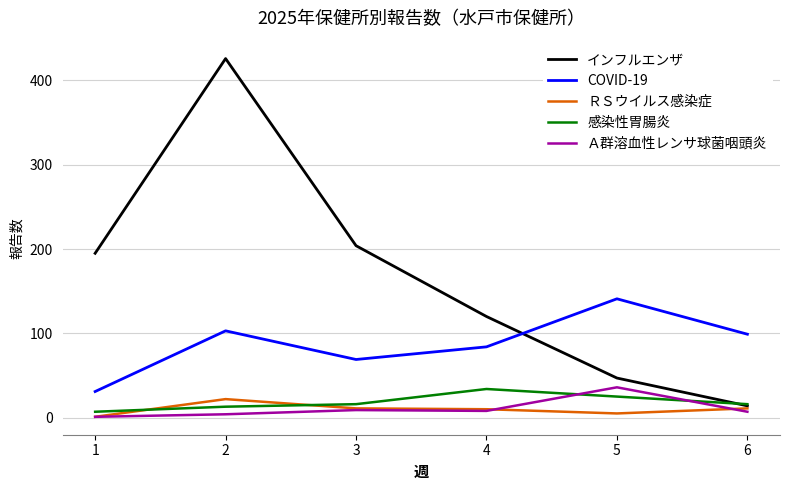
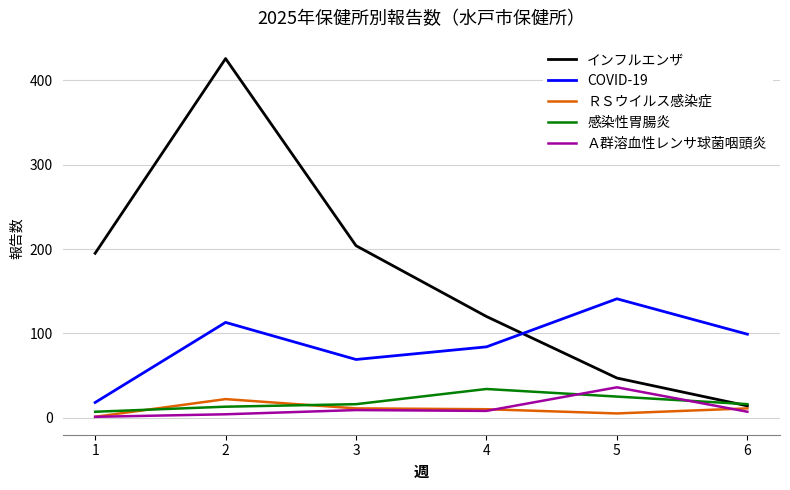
COVID-19, 1: 30 -> 20
COVID-19, 2: 100 -> 110
